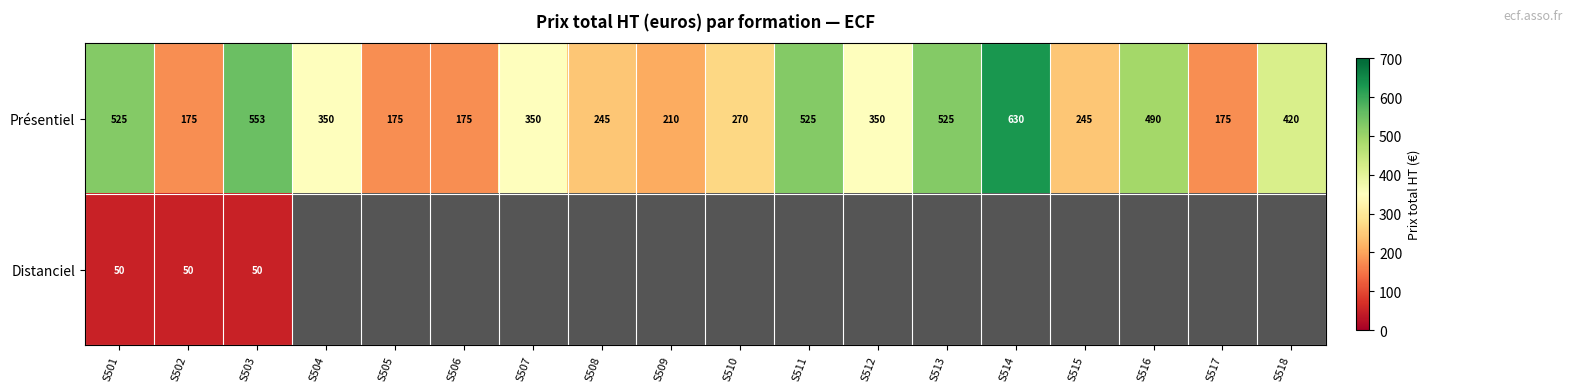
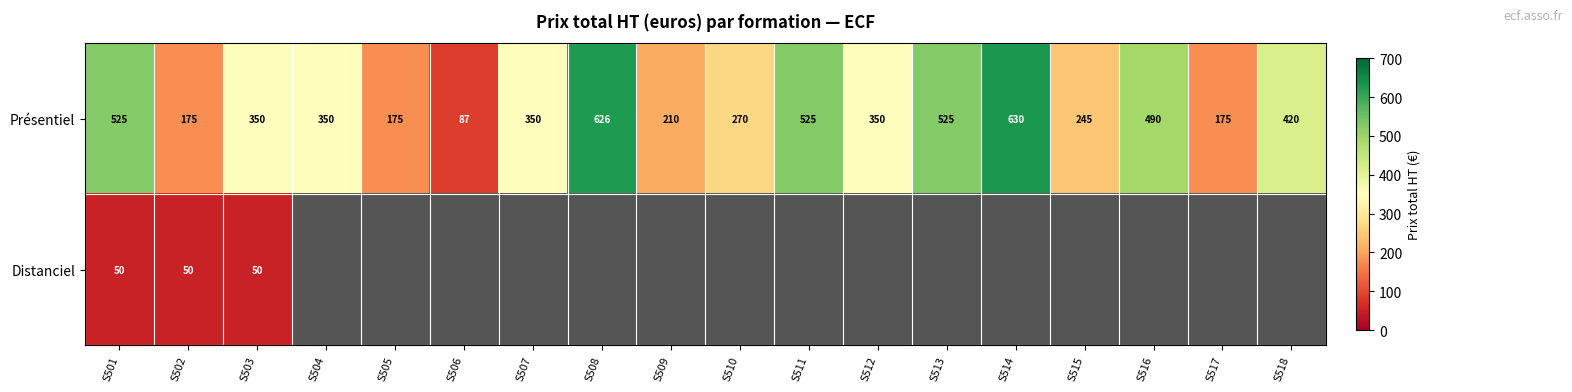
Présentiel, S503: 553 -> 350
Présentiel, S506: 175 -> 87
Présentiel, S508: 245 -> 626
